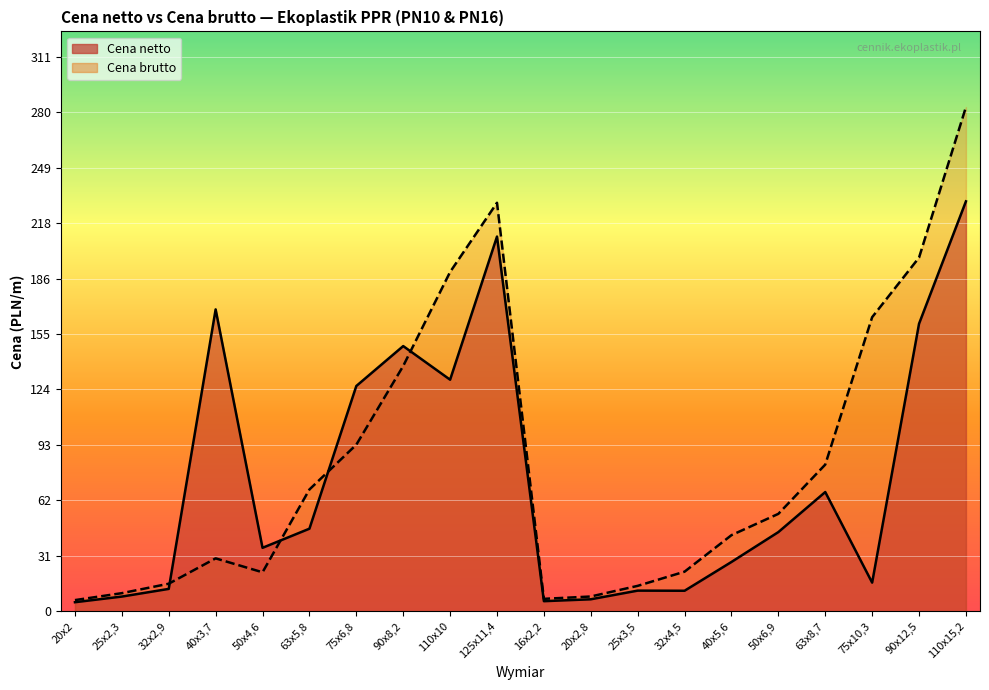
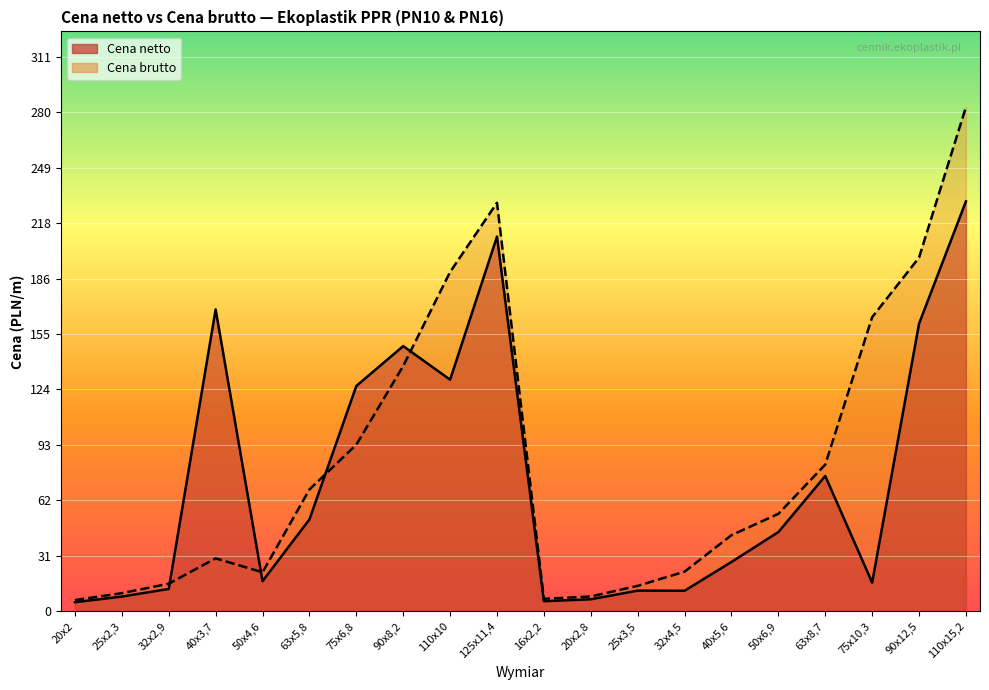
Cena netto, 50x4,6: 36 -> 17
Cena netto, 63x5,8: 46 -> 52
Cena netto, 63x8,7: 67 -> 76
